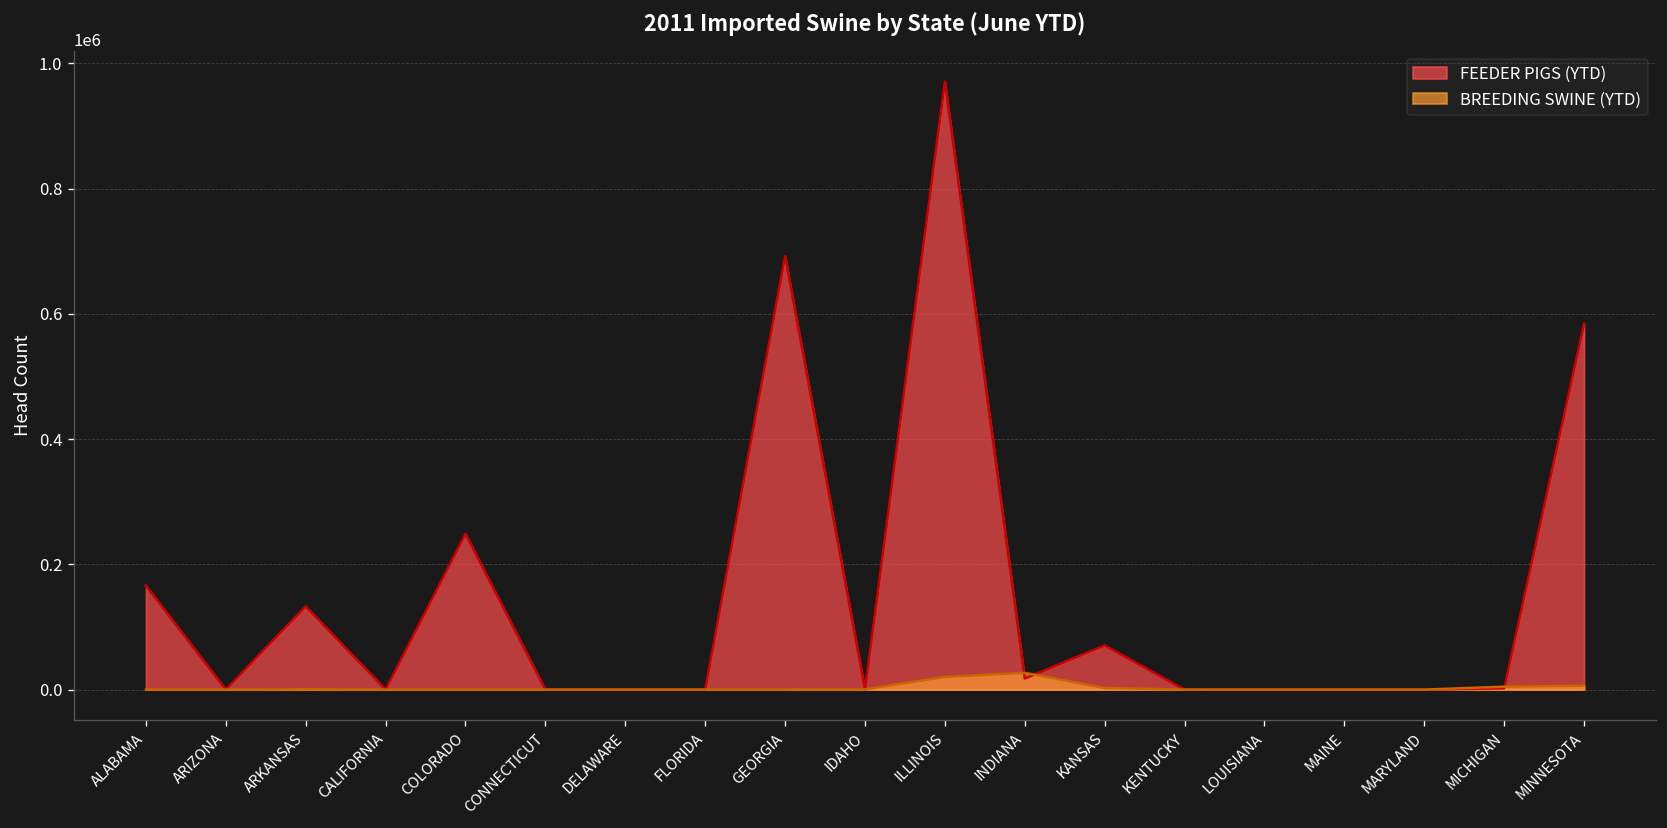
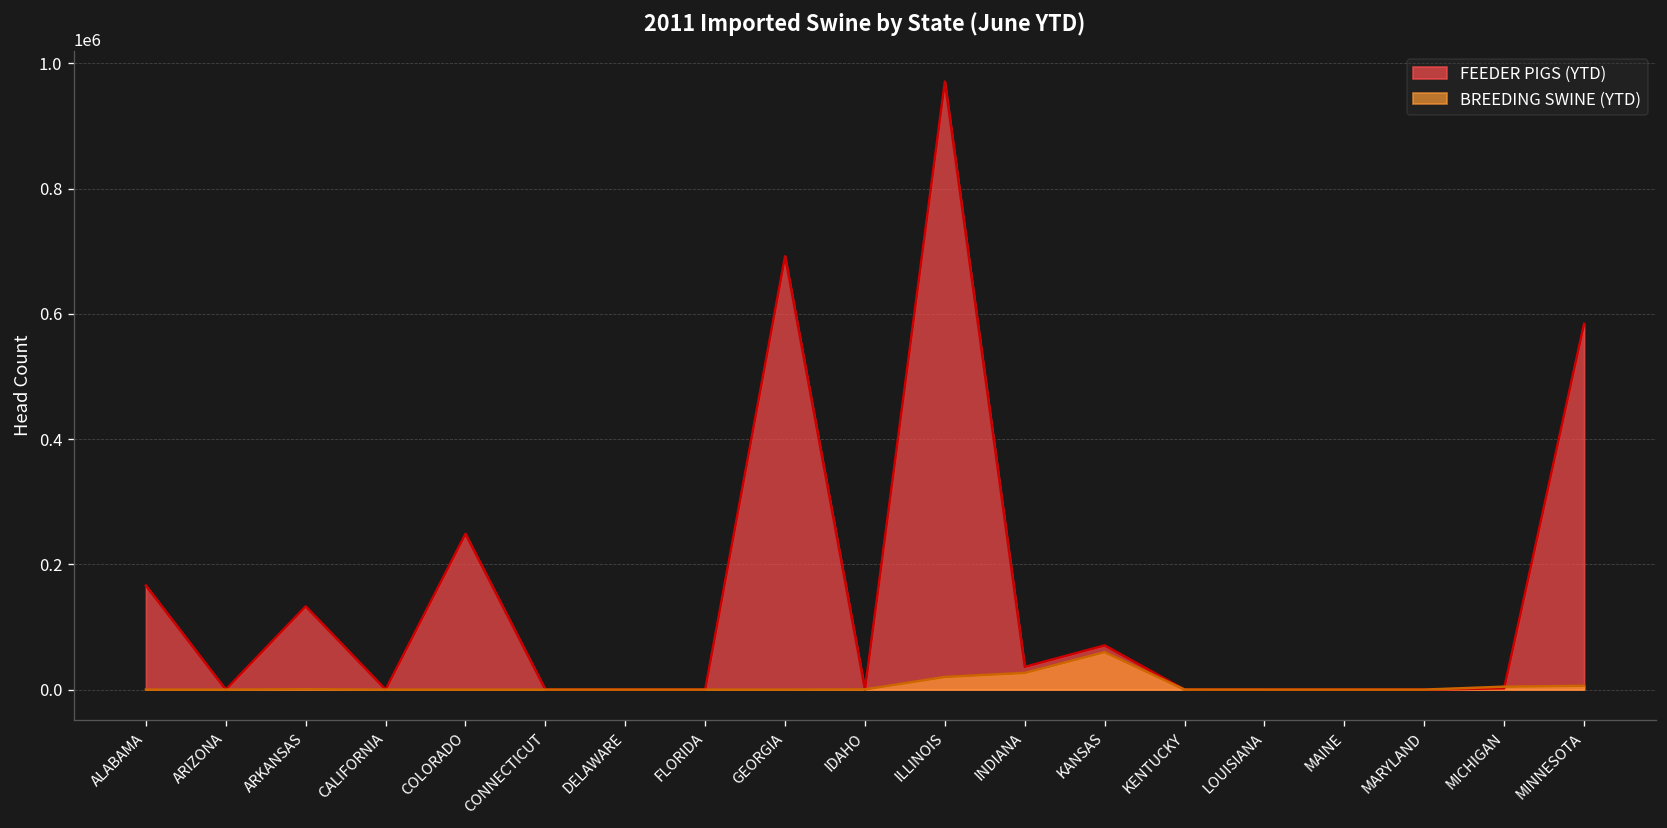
FEEDER PIGS (YTD), INDIANA: 20000 -> 40000
BREEDING SWINE (YTD), KANSAS: 0 -> 60000
